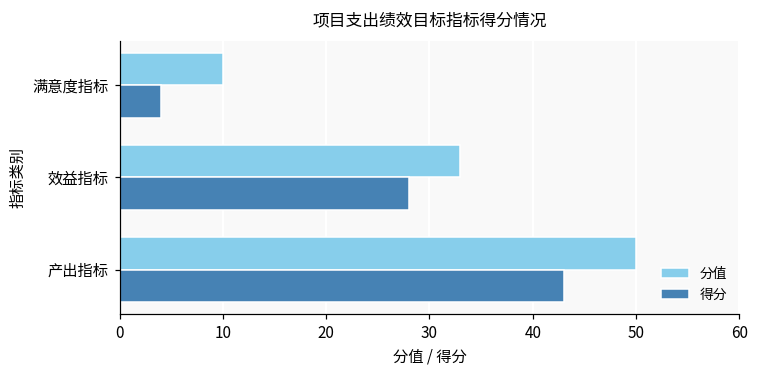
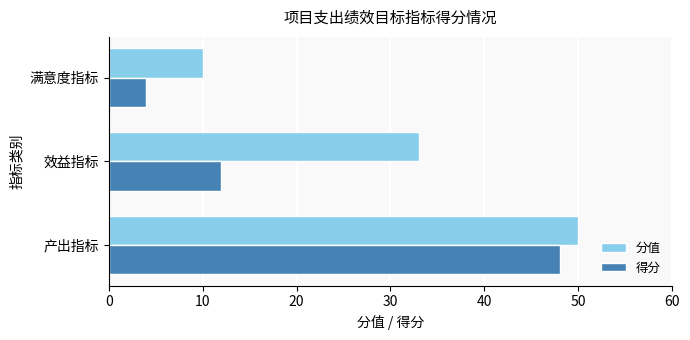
得分, 效益指标: 28 -> 12
得分, 产出指标: 43 -> 48
